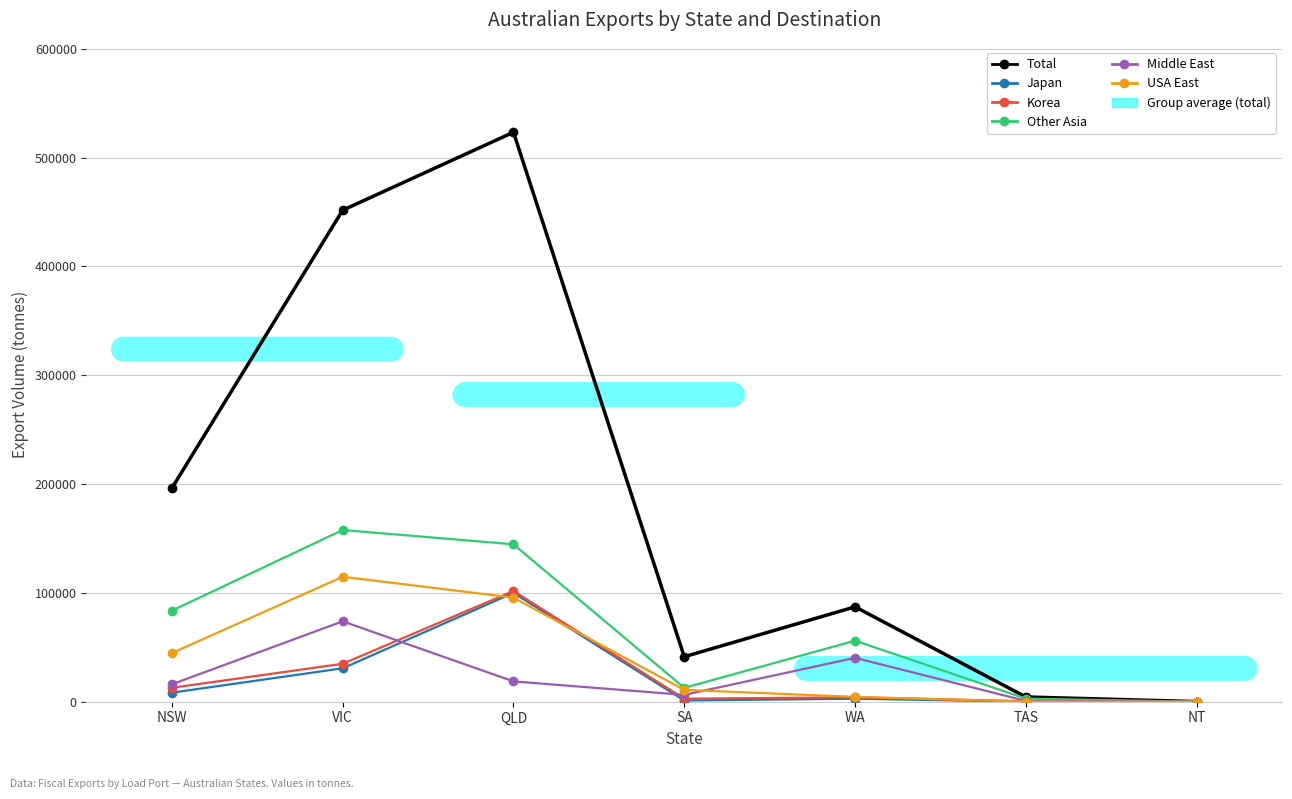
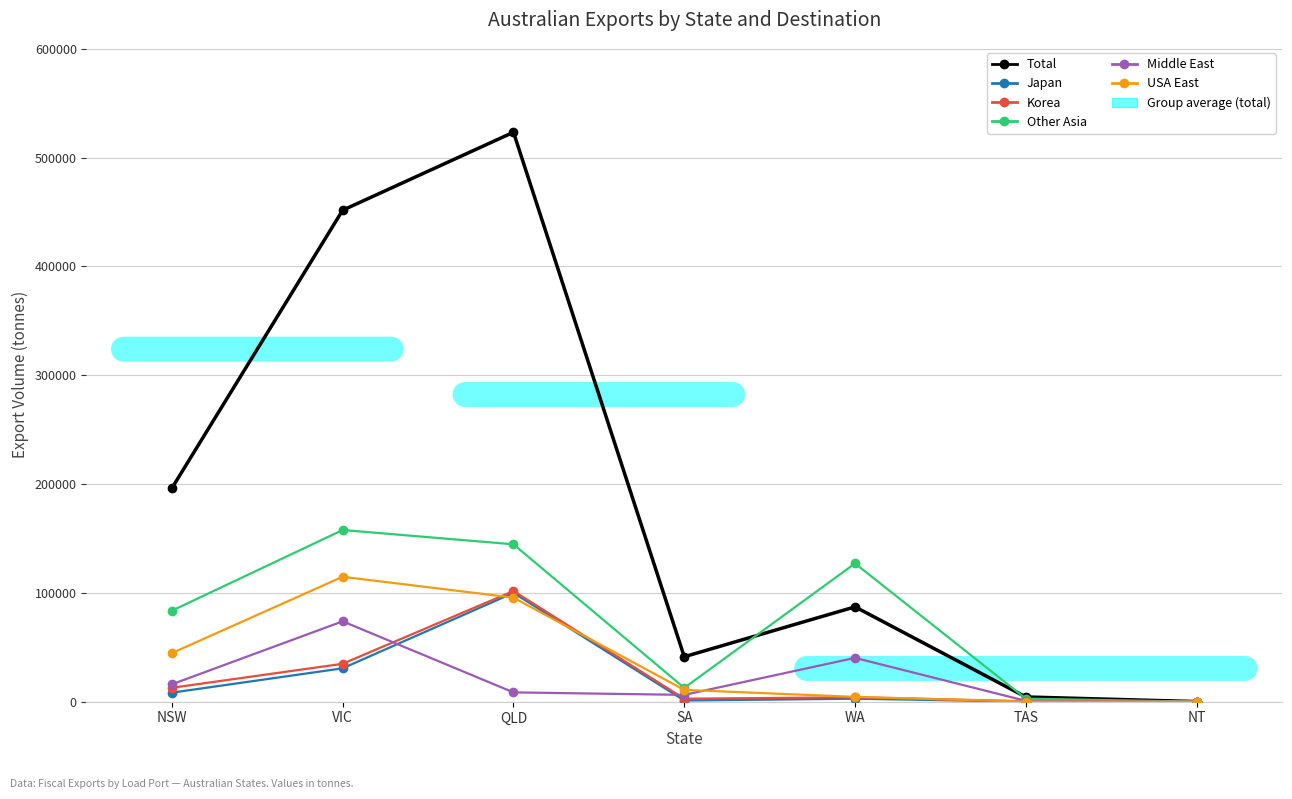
Middle East, QLD: 19000 -> 9000
Other Asia, WA: 56000 -> 127000
